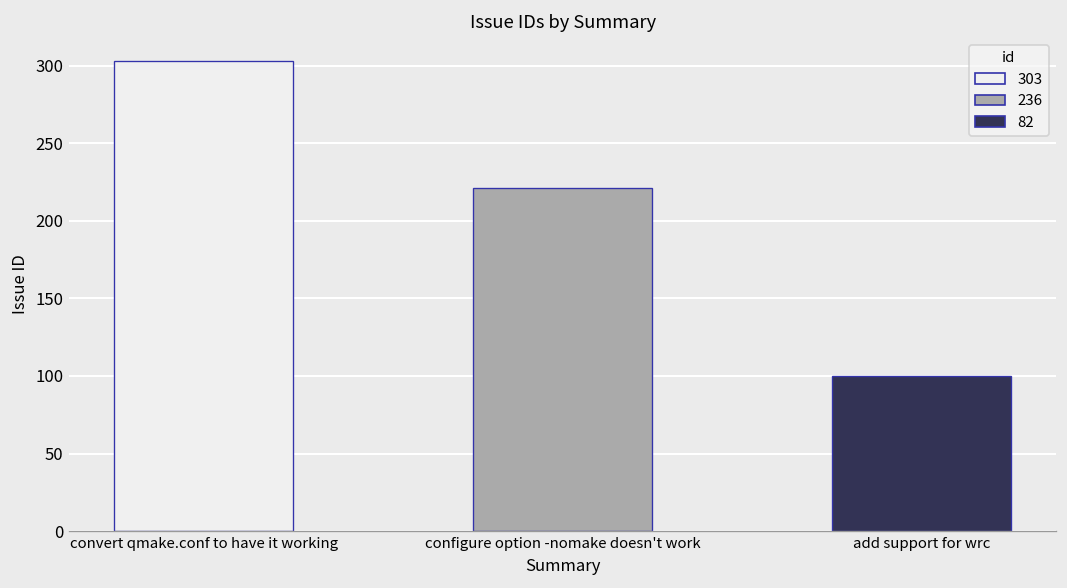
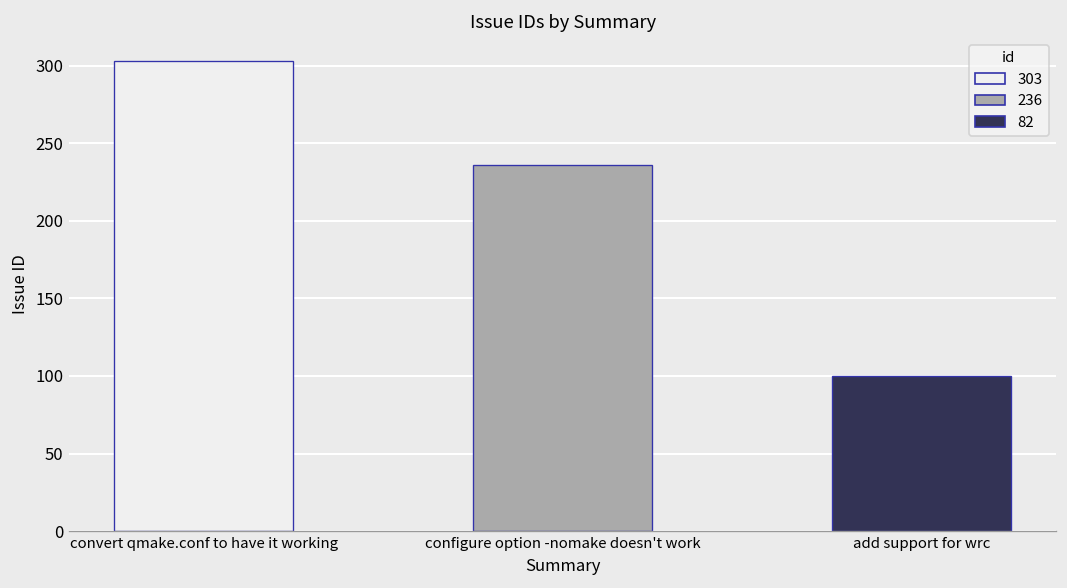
configure option -nomake doesn't work: 221 -> 236
